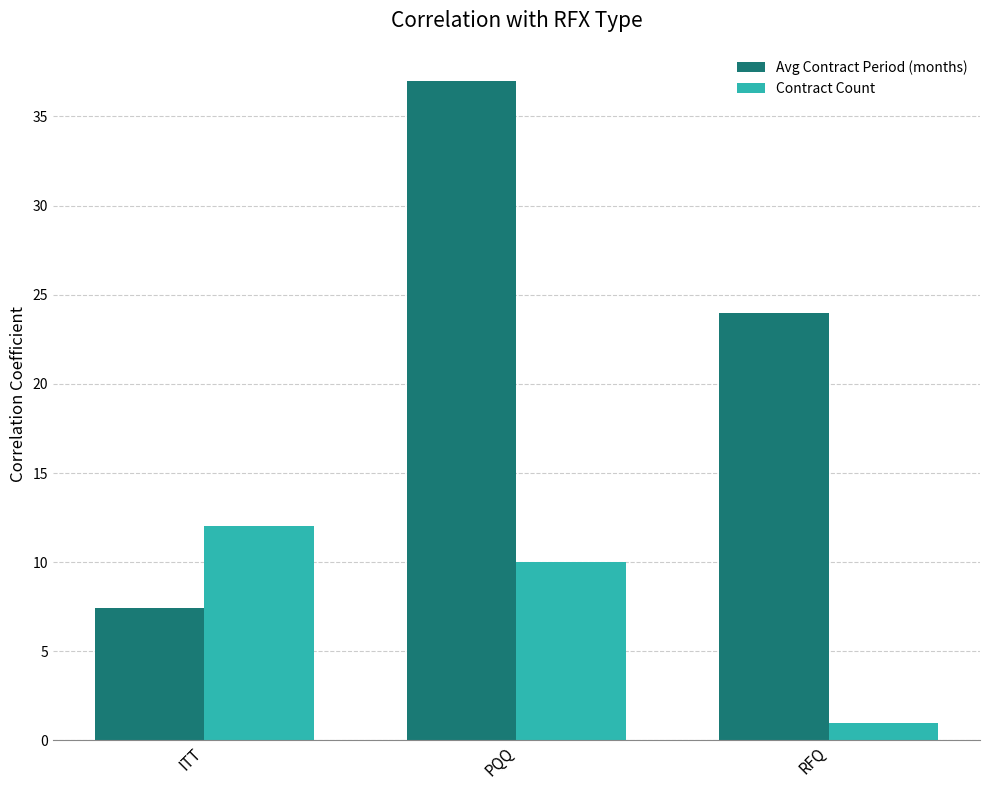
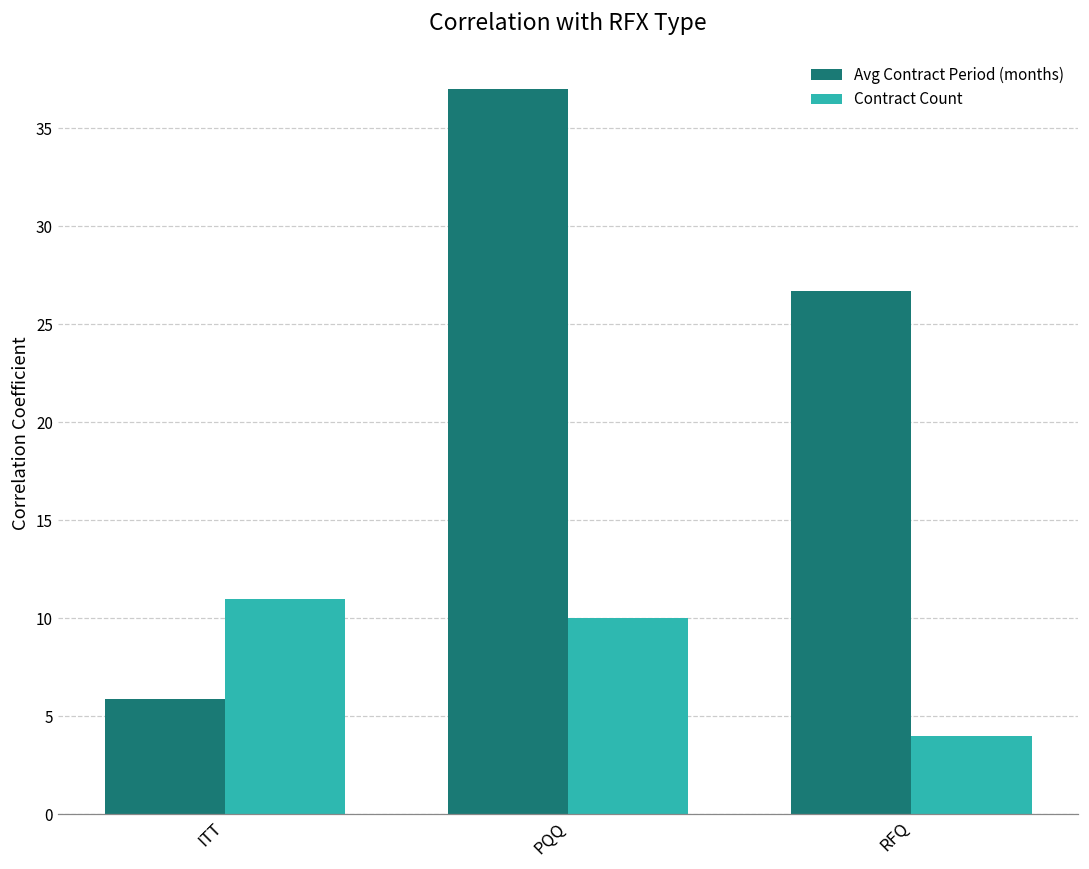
Avg Contract Period (months), ITT: 7.4 -> 5.9
Contract Count, ITT: 12 -> 11
Avg Contract Period (months), RFQ: 24.0 -> 26.7
Contract Count, RFQ: 1 -> 4
